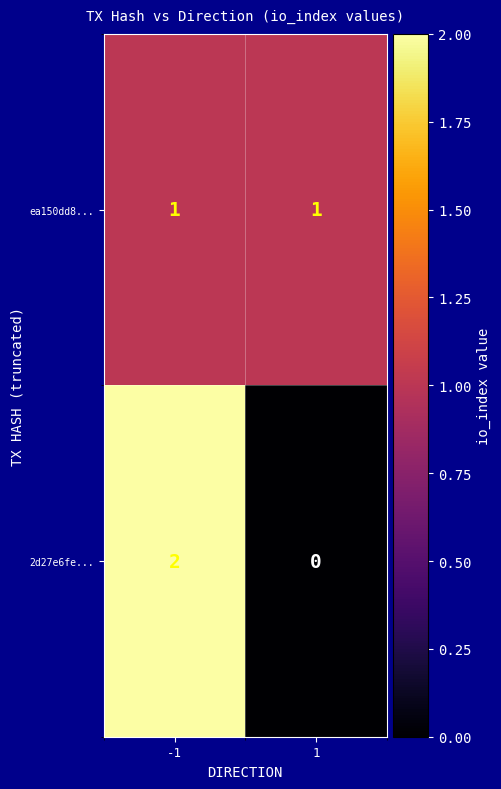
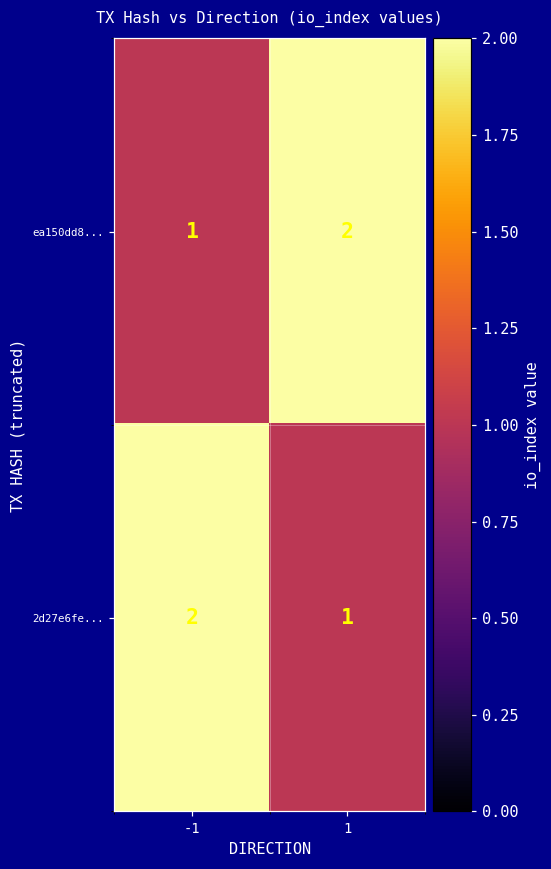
ea150dd8..., 1: 1 -> 2
2d27e6fe..., 1: 0 -> 1
